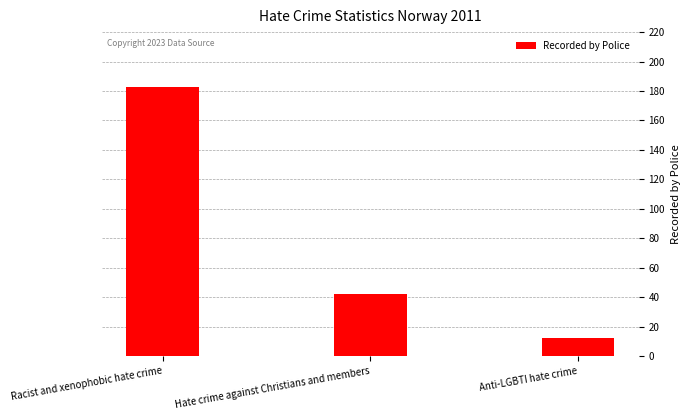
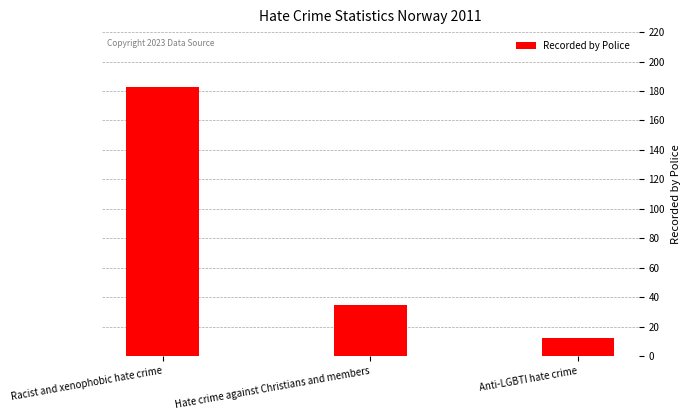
Hate crime against Christians and members: 42 -> 35
